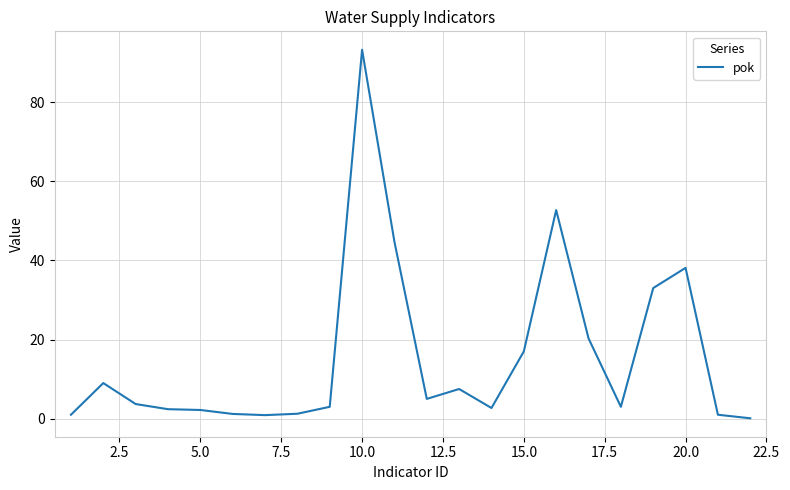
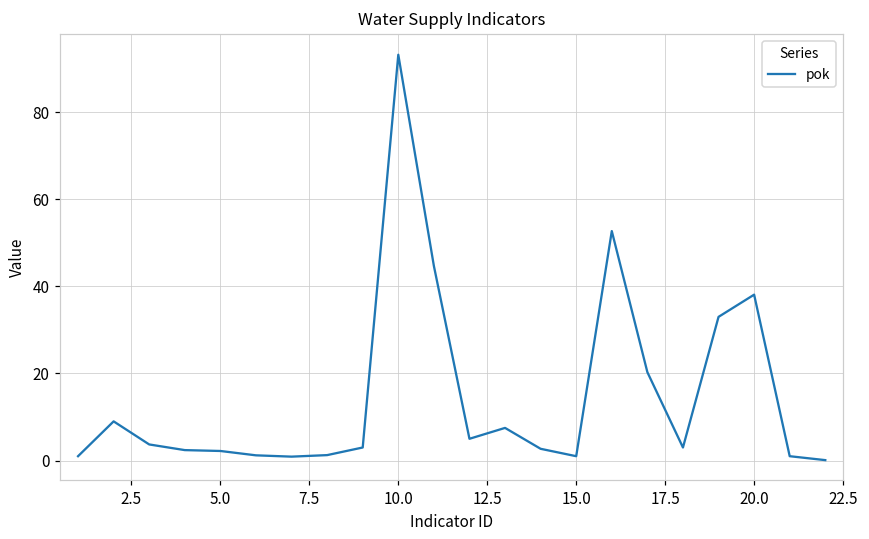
15.0: 17 -> 1
